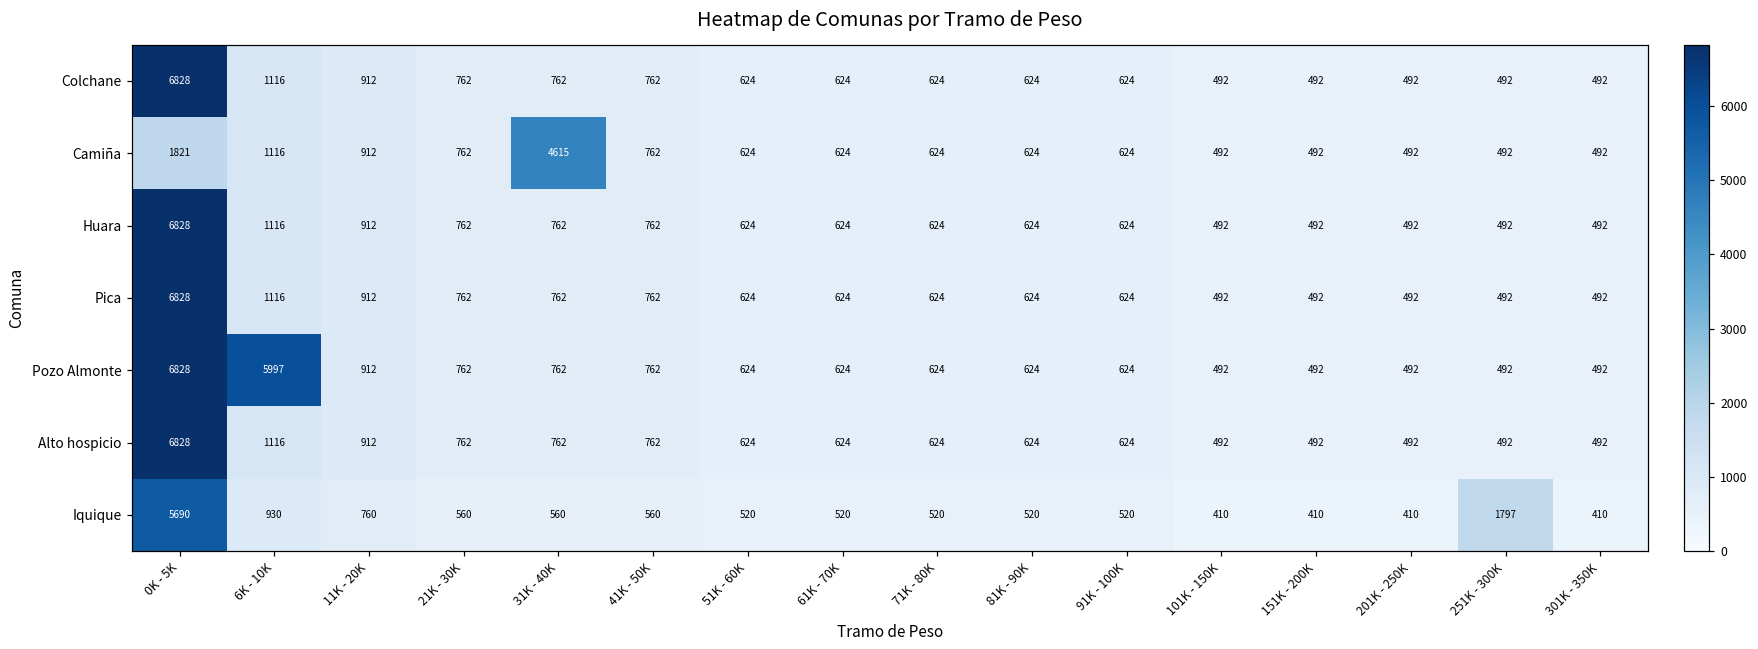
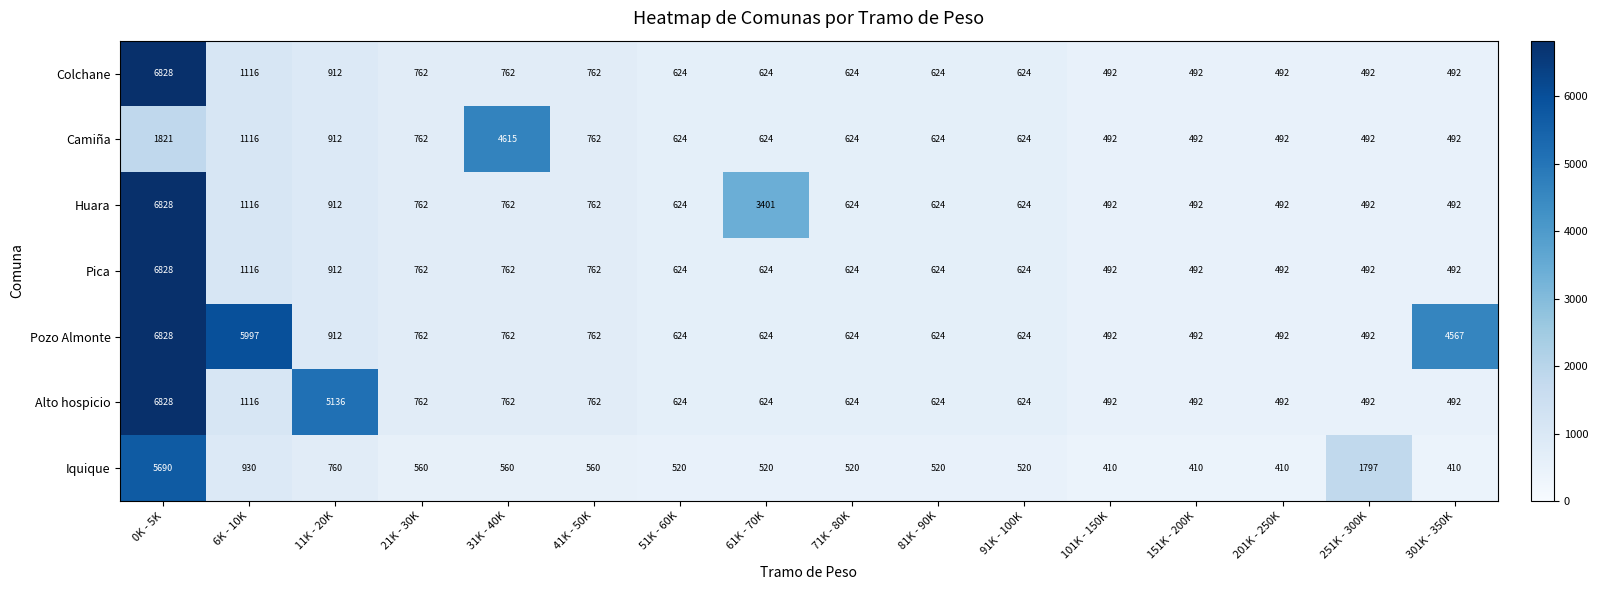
Huara, 61K - 70K: 624 -> 3401
Pozo Almonte, 301K - 350K: 492 -> 4567
Alto hospicio, 11K - 20K: 912 -> 5136
